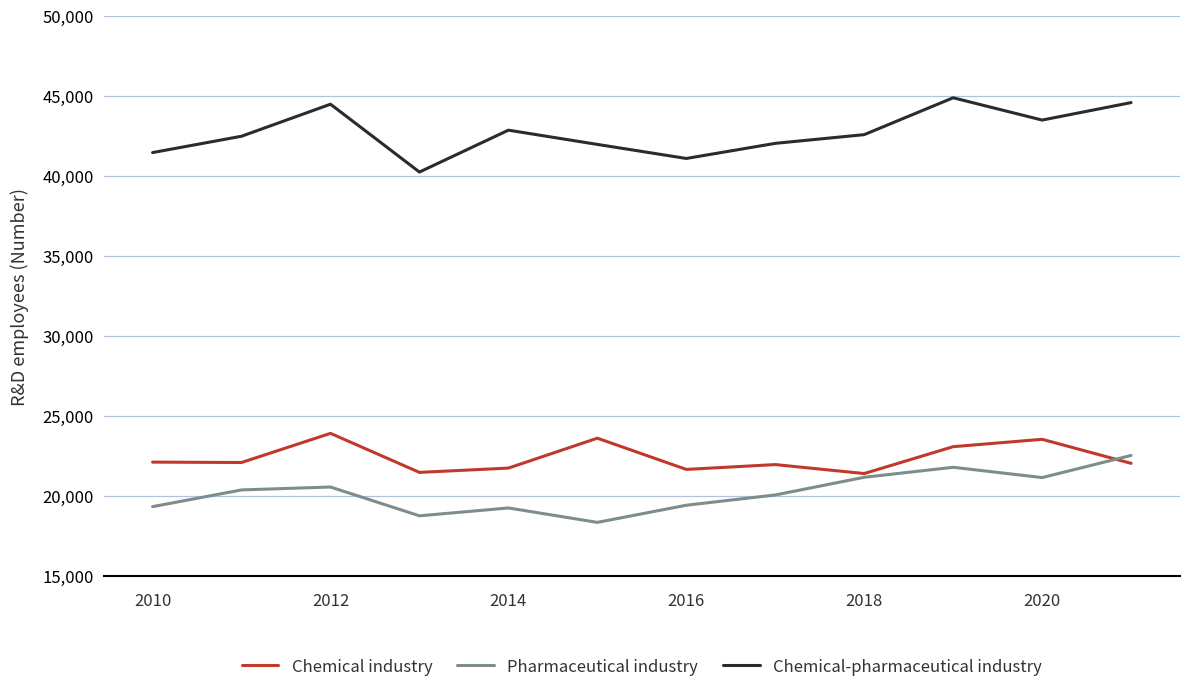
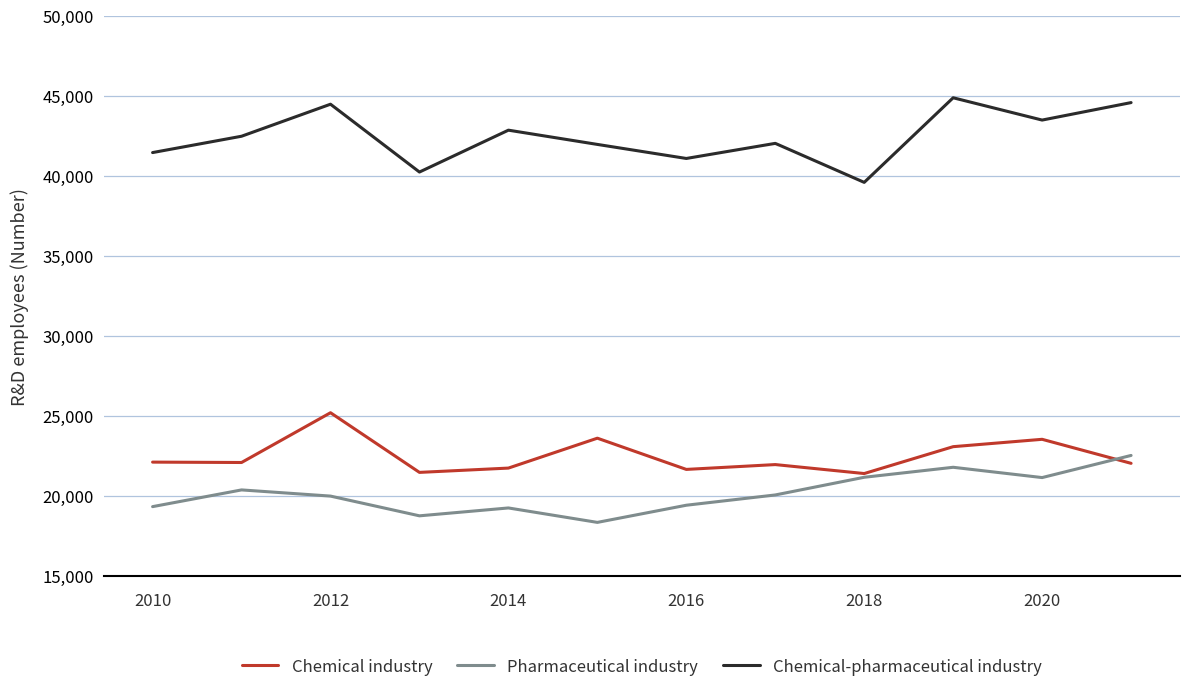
Chemical industry, 2012: 23,900 -> 25,200
Pharmaceutical industry, 2012: 20,600 -> 20,000
Chemical-pharmaceutical industry, 2018: 42,600 -> 39,600
